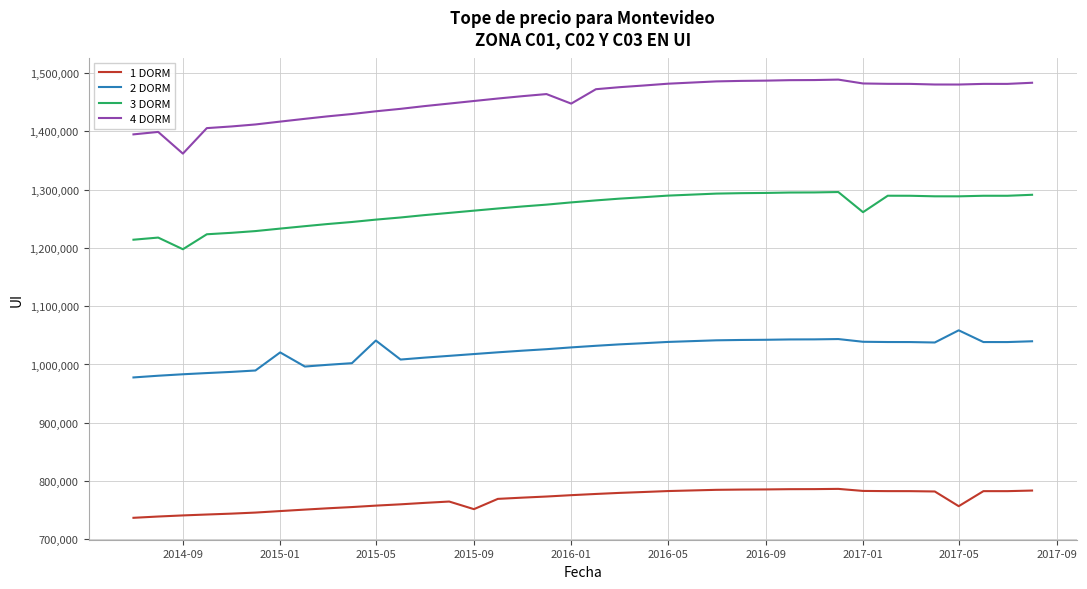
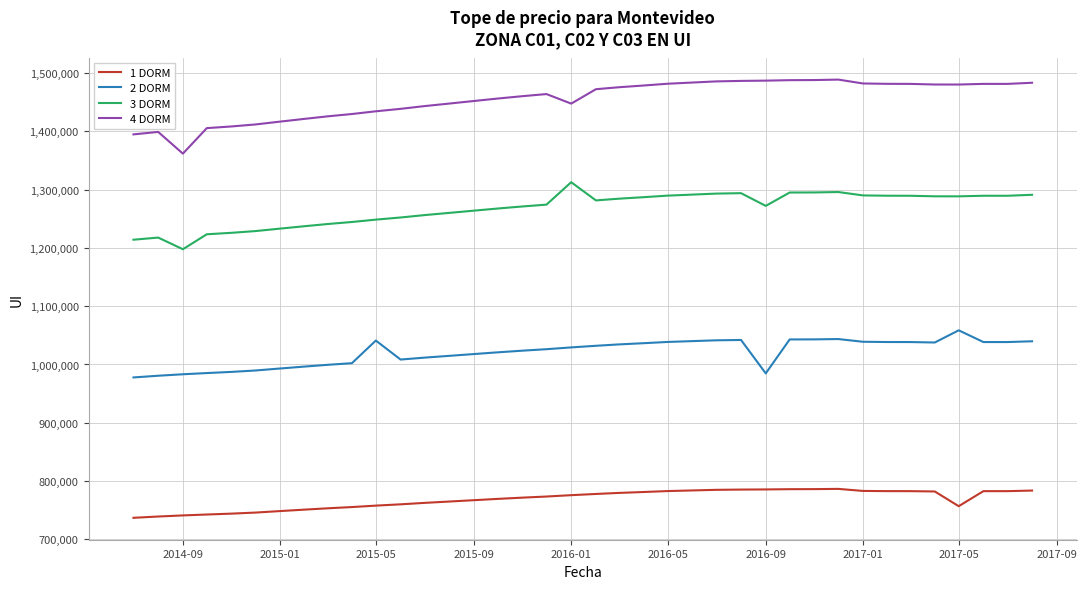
2 DORM, 2015-01: 1,020,000 -> 990,000
1 DORM, 2015-09: 750,000 -> 770,000
3 DORM, 2016-01: 1,280,000 -> 1,310,000
2 DORM, 2016-09: 1,040,000 -> 980,000
3 DORM, 2016-09: 1,290,000 -> 1,270,000
3 DORM, 2017-01: 1,260,000 -> 1,290,000
